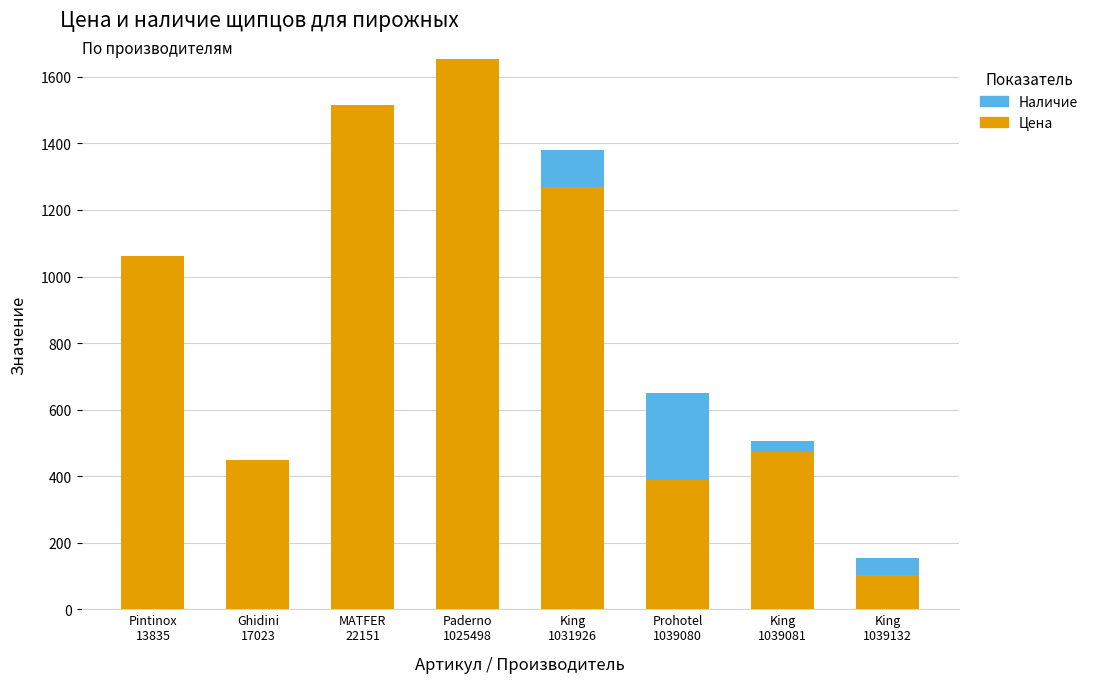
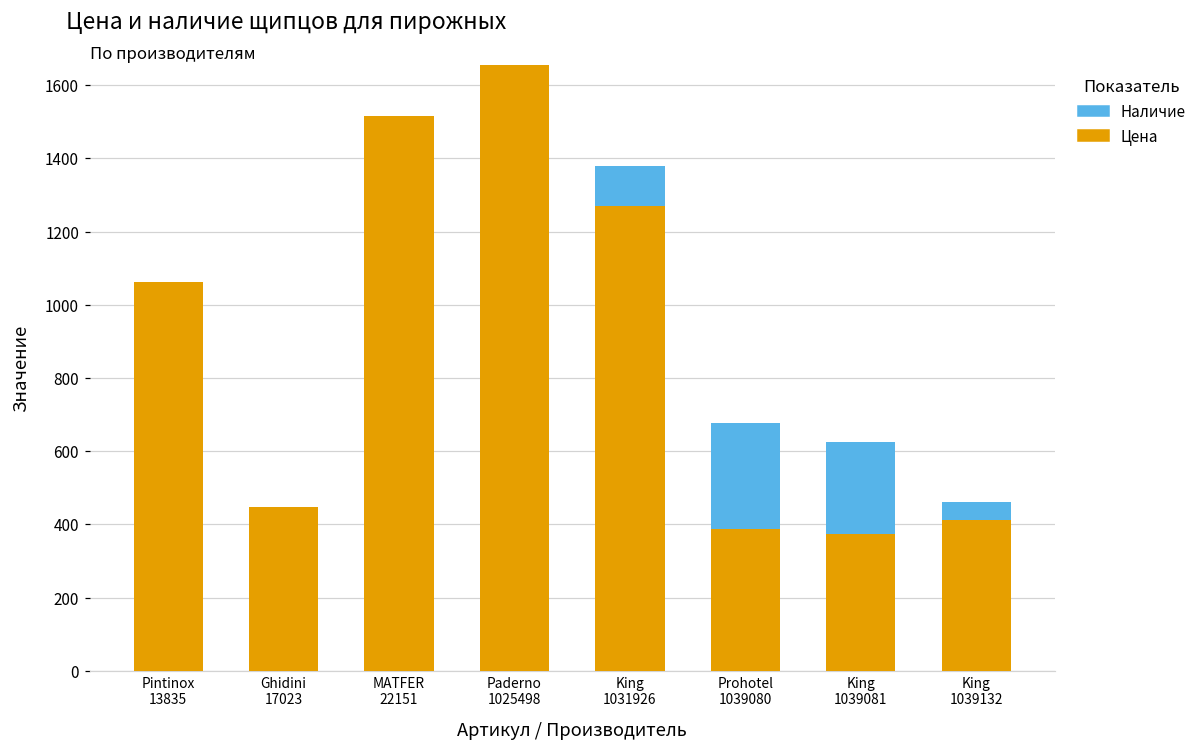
Наличие, Prohotel 1039080: 260 -> 290
Цена, King 1039081: 470 -> 370
Наличие, King 1039081: 30 -> 250
Цена, King 1039132: 100 -> 410
